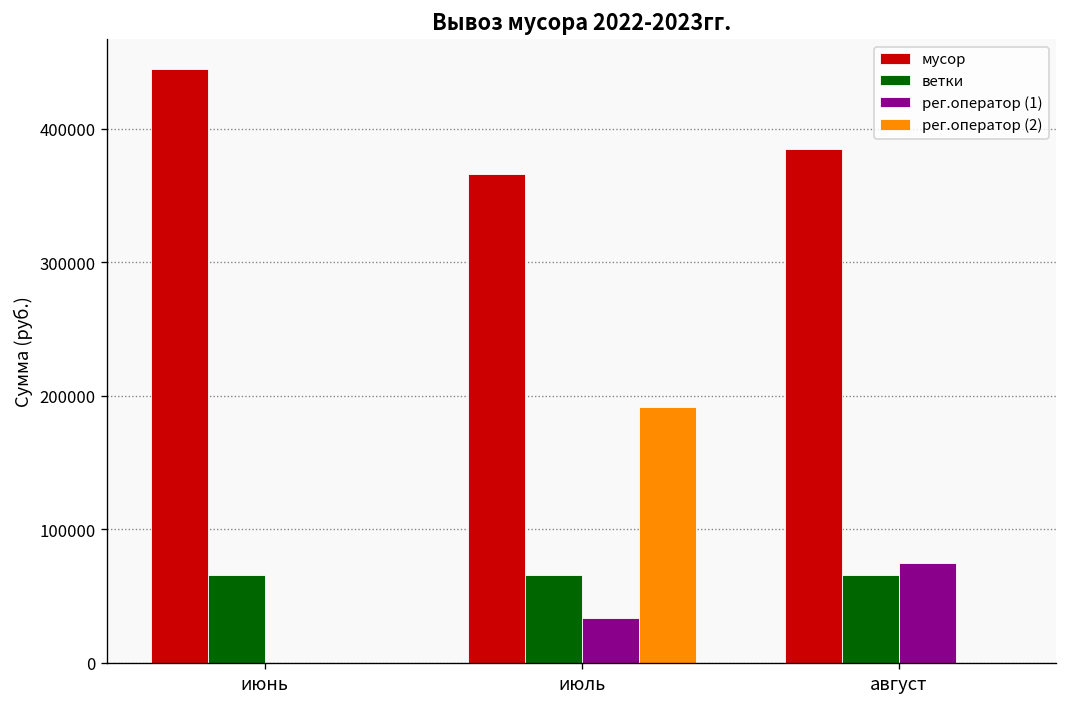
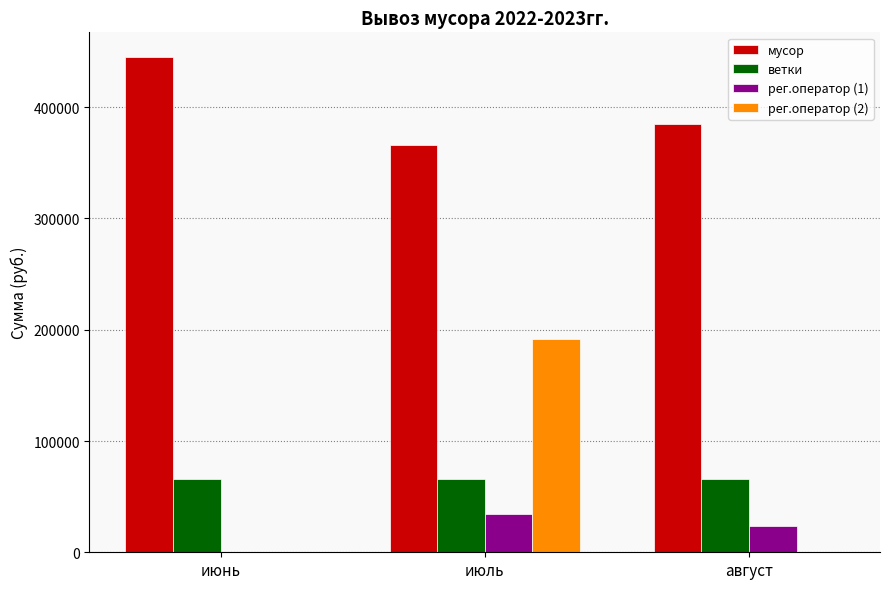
рег.оператор (1), август: 75000 -> 24000
